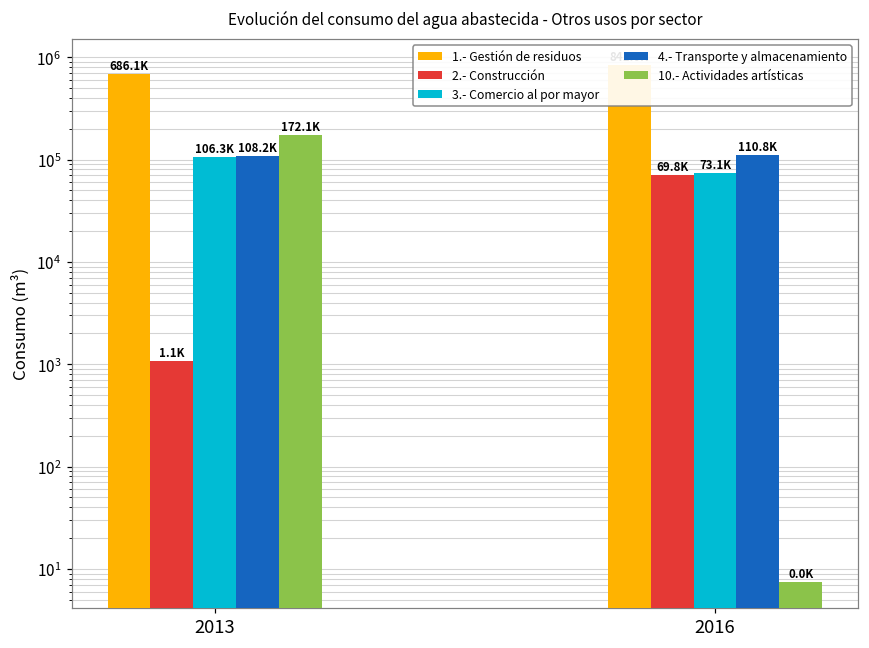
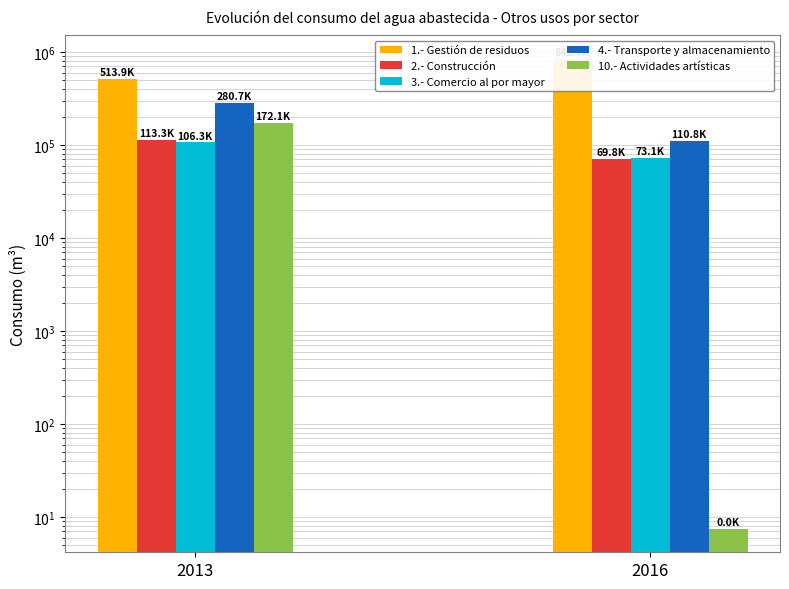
1.- Gestión de residuos, 2013: 686.1K -> 513.9K
2.- Construcción, 2013: 1.1K -> 113.3K
4.- Transporte y almacenamiento, 2013: 108.2K -> 280.7K
